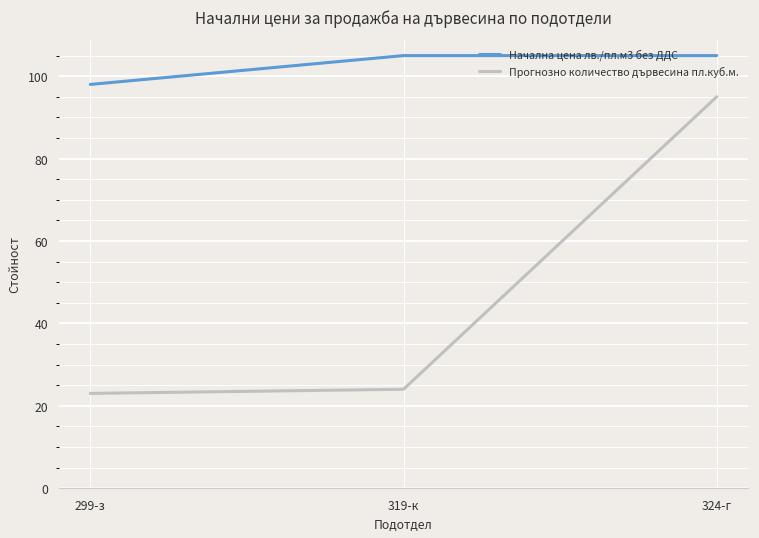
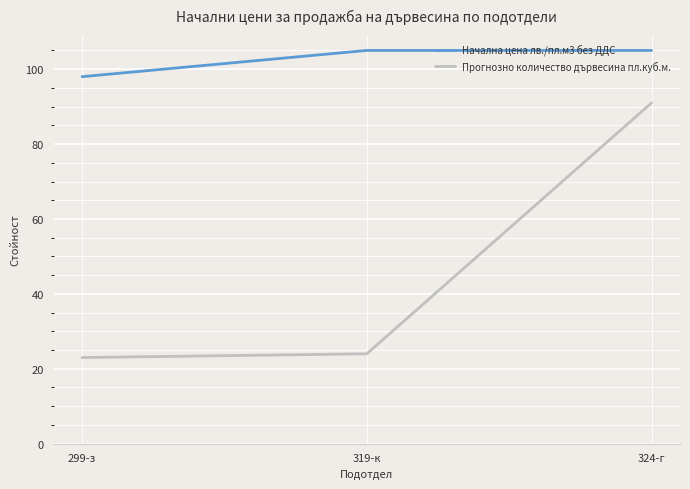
Прогнозно количество дървесина пл.куб.м., 324-г: 95 -> 91
